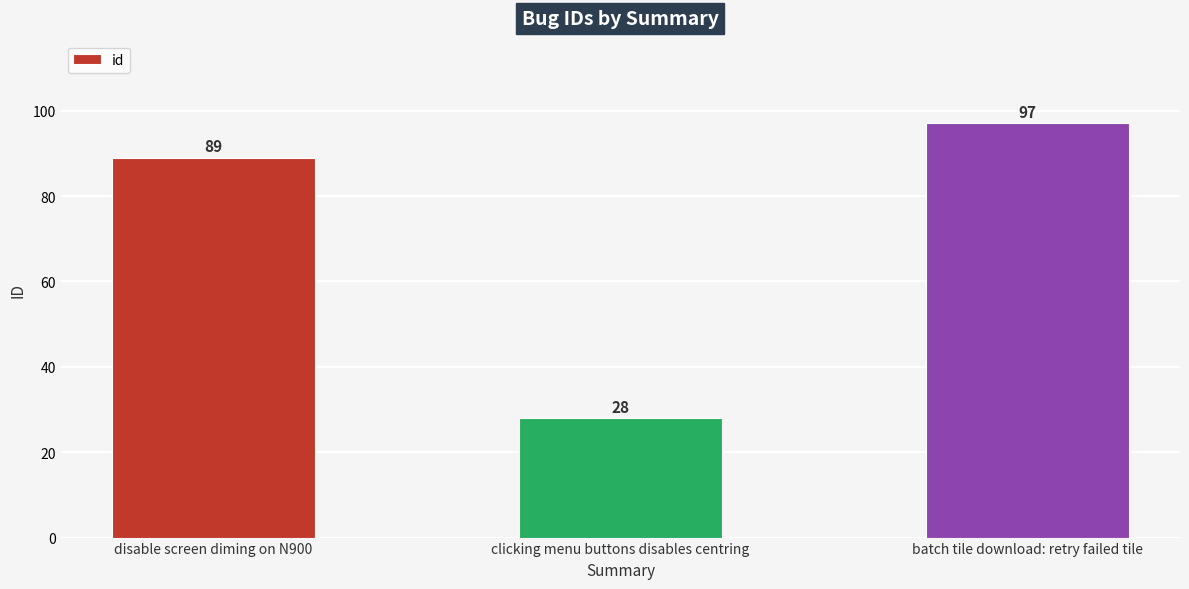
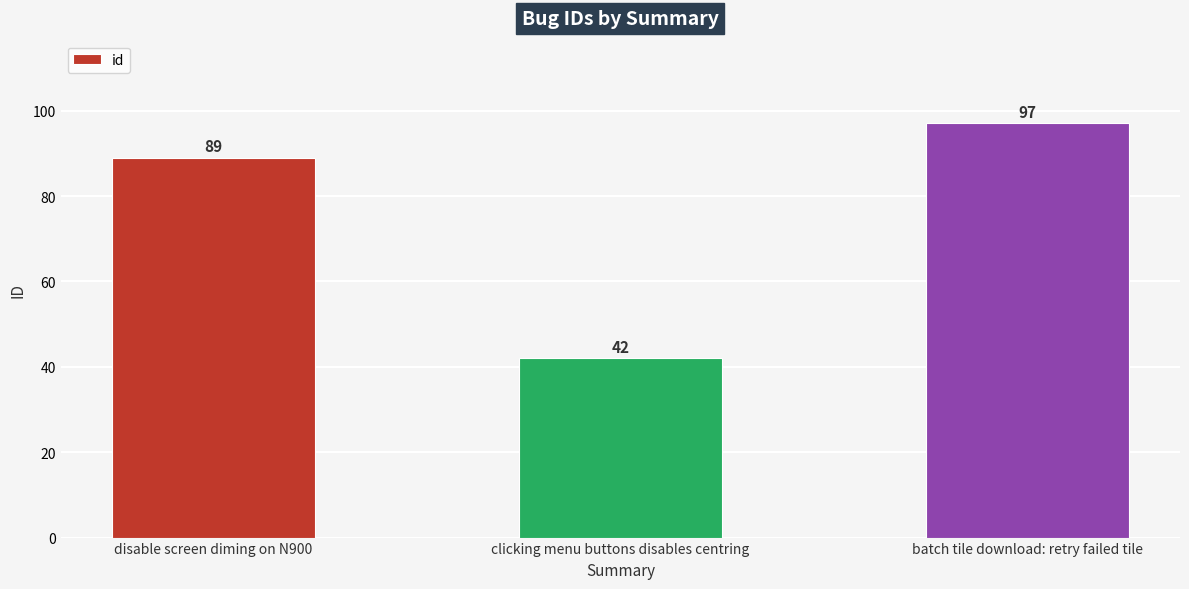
clicking menu buttons disables centring: 28 -> 42
